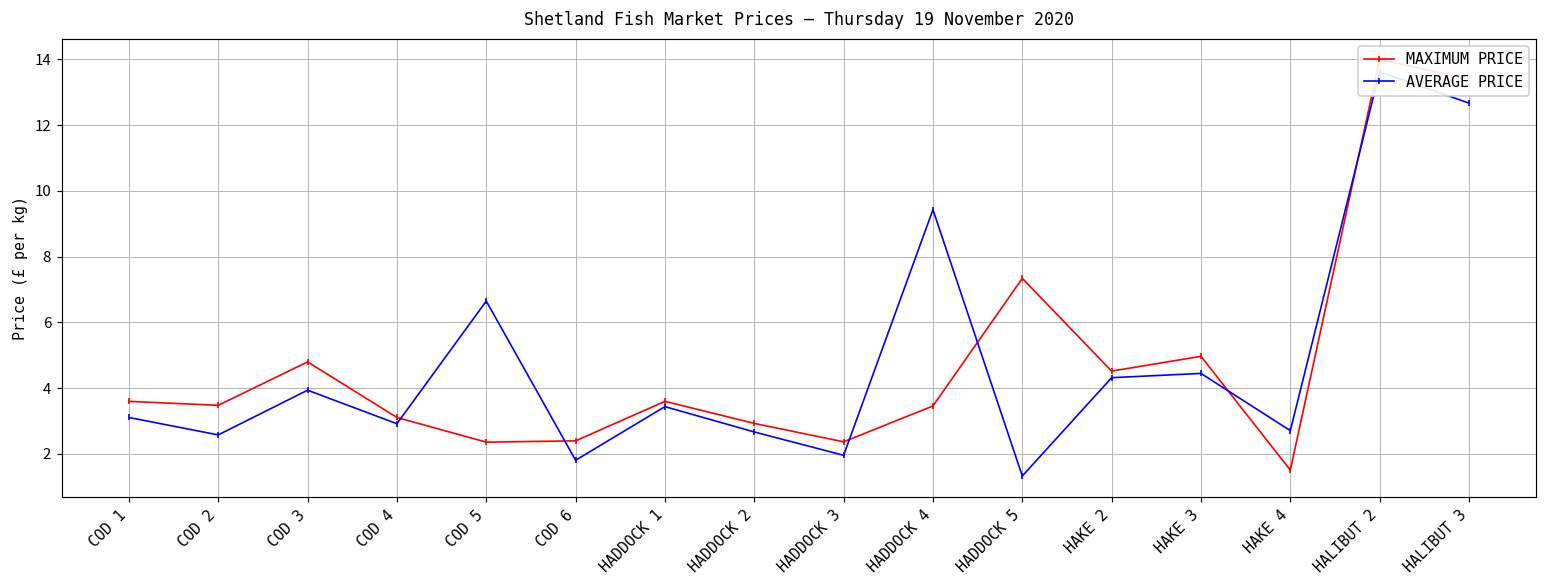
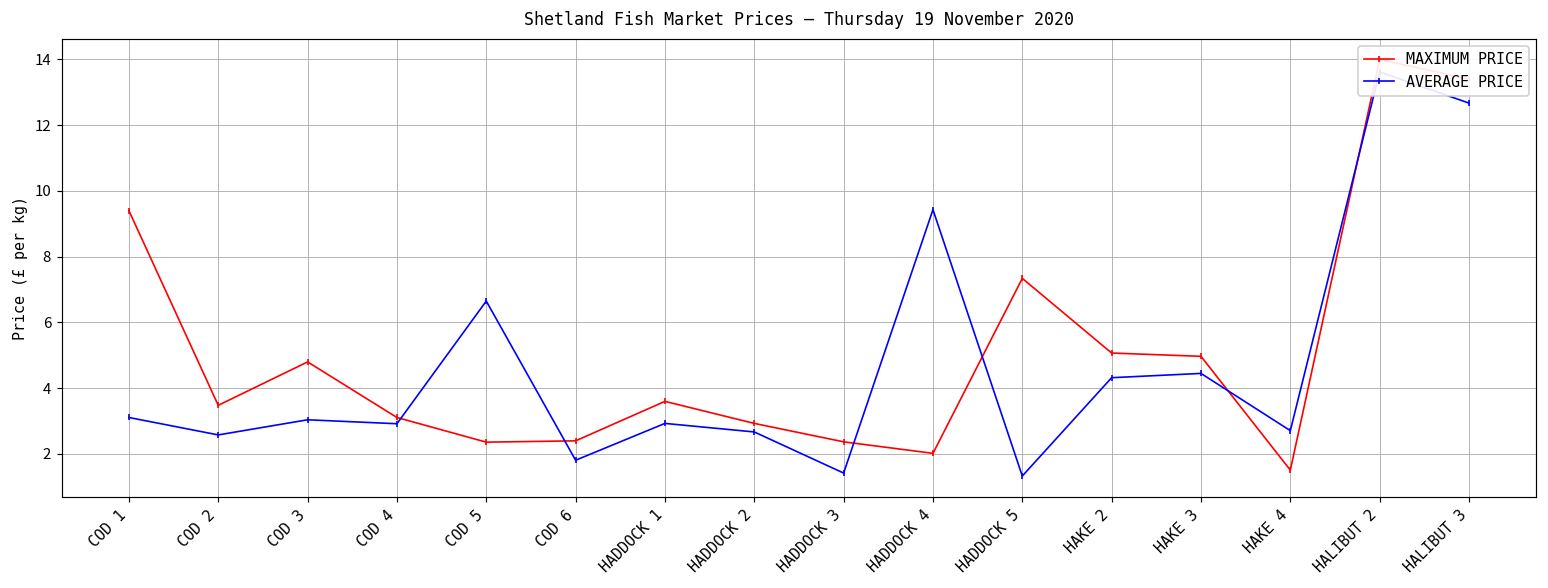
MAXIMUM PRICE, COD 1: 3.6 -> 9.4
AVERAGE PRICE, COD 3: 3.9 -> 3.0
AVERAGE PRICE, HADDOCK 1: 3.4 -> 2.9
AVERAGE PRICE, HADDOCK 3: 2.0 -> 1.4
MAXIMUM PRICE, HADDOCK 4: 3.5 -> 2.0
MAXIMUM PRICE, HAKE 2: 4.5 -> 5.1
